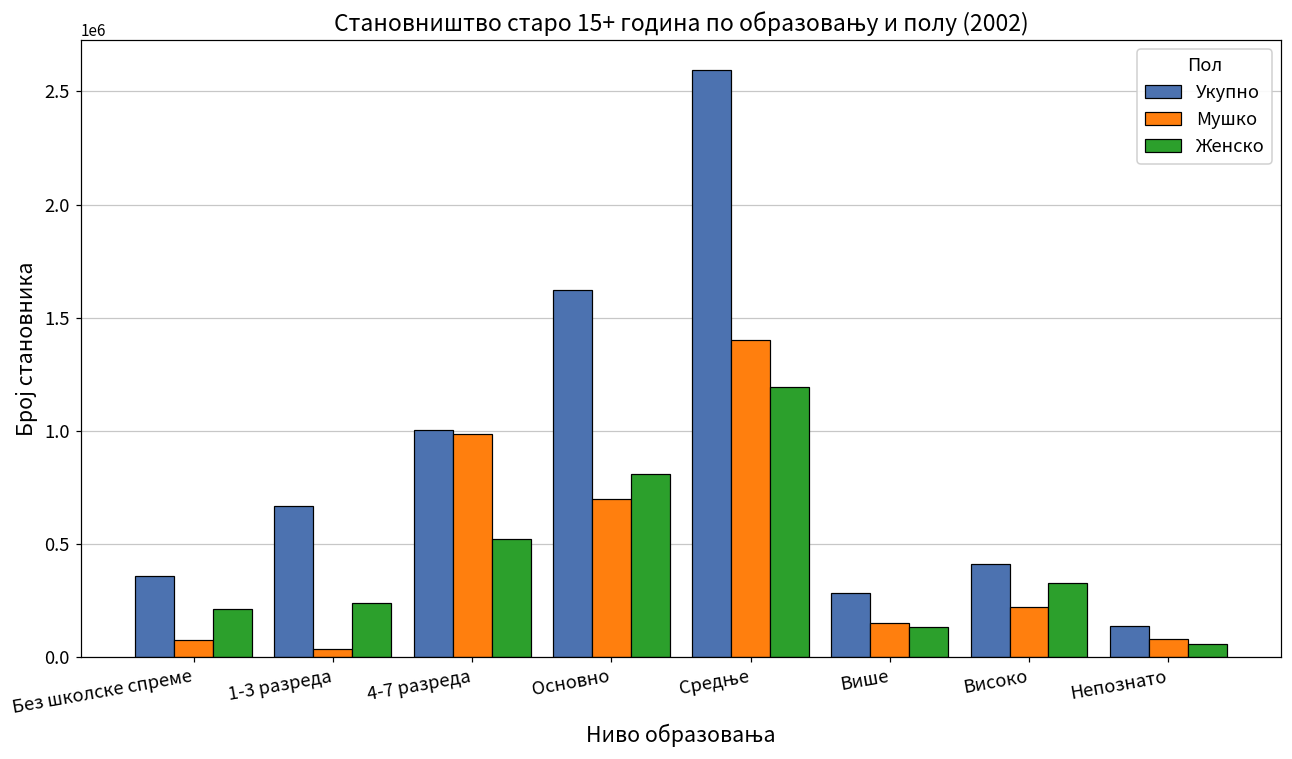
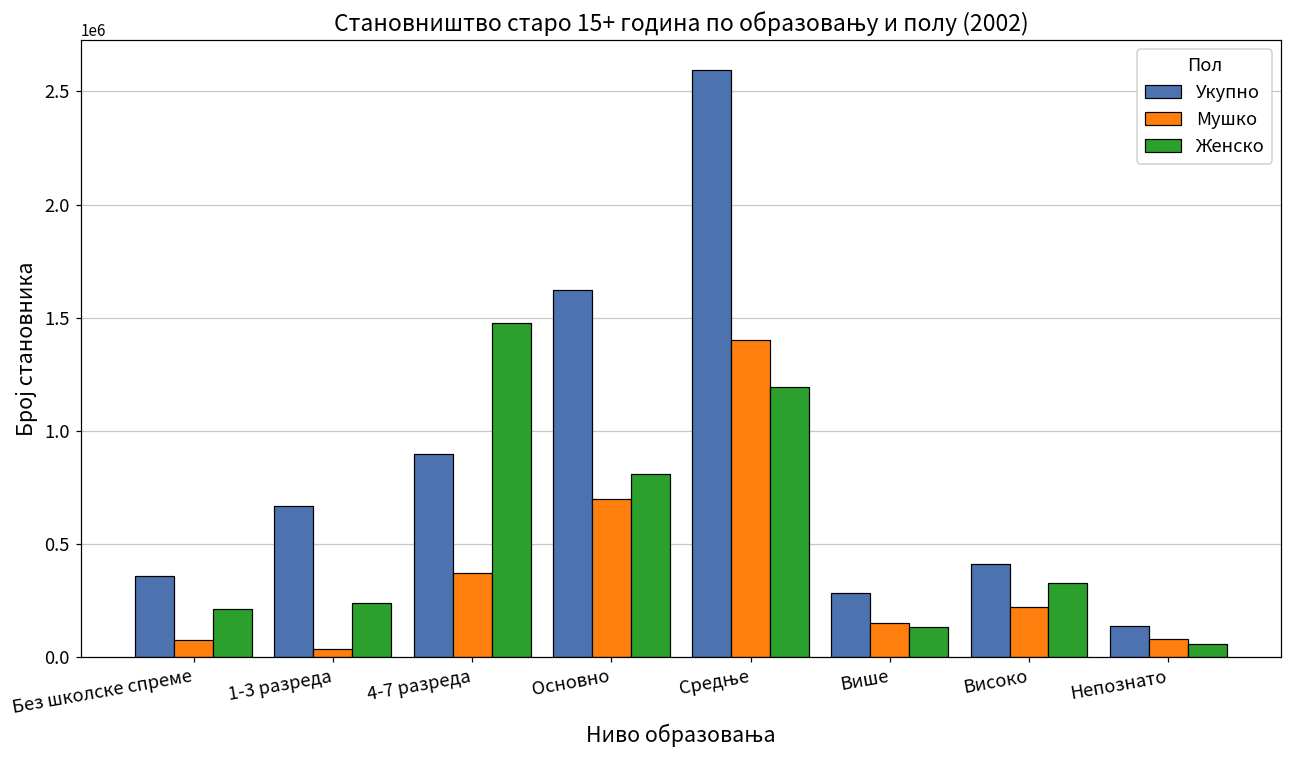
Укупно, 4-7 разреда: 1010000 -> 900000
Мушко, 4-7 разреда: 990000 -> 370000
Женско, 4-7 разреда: 520000 -> 1480000
